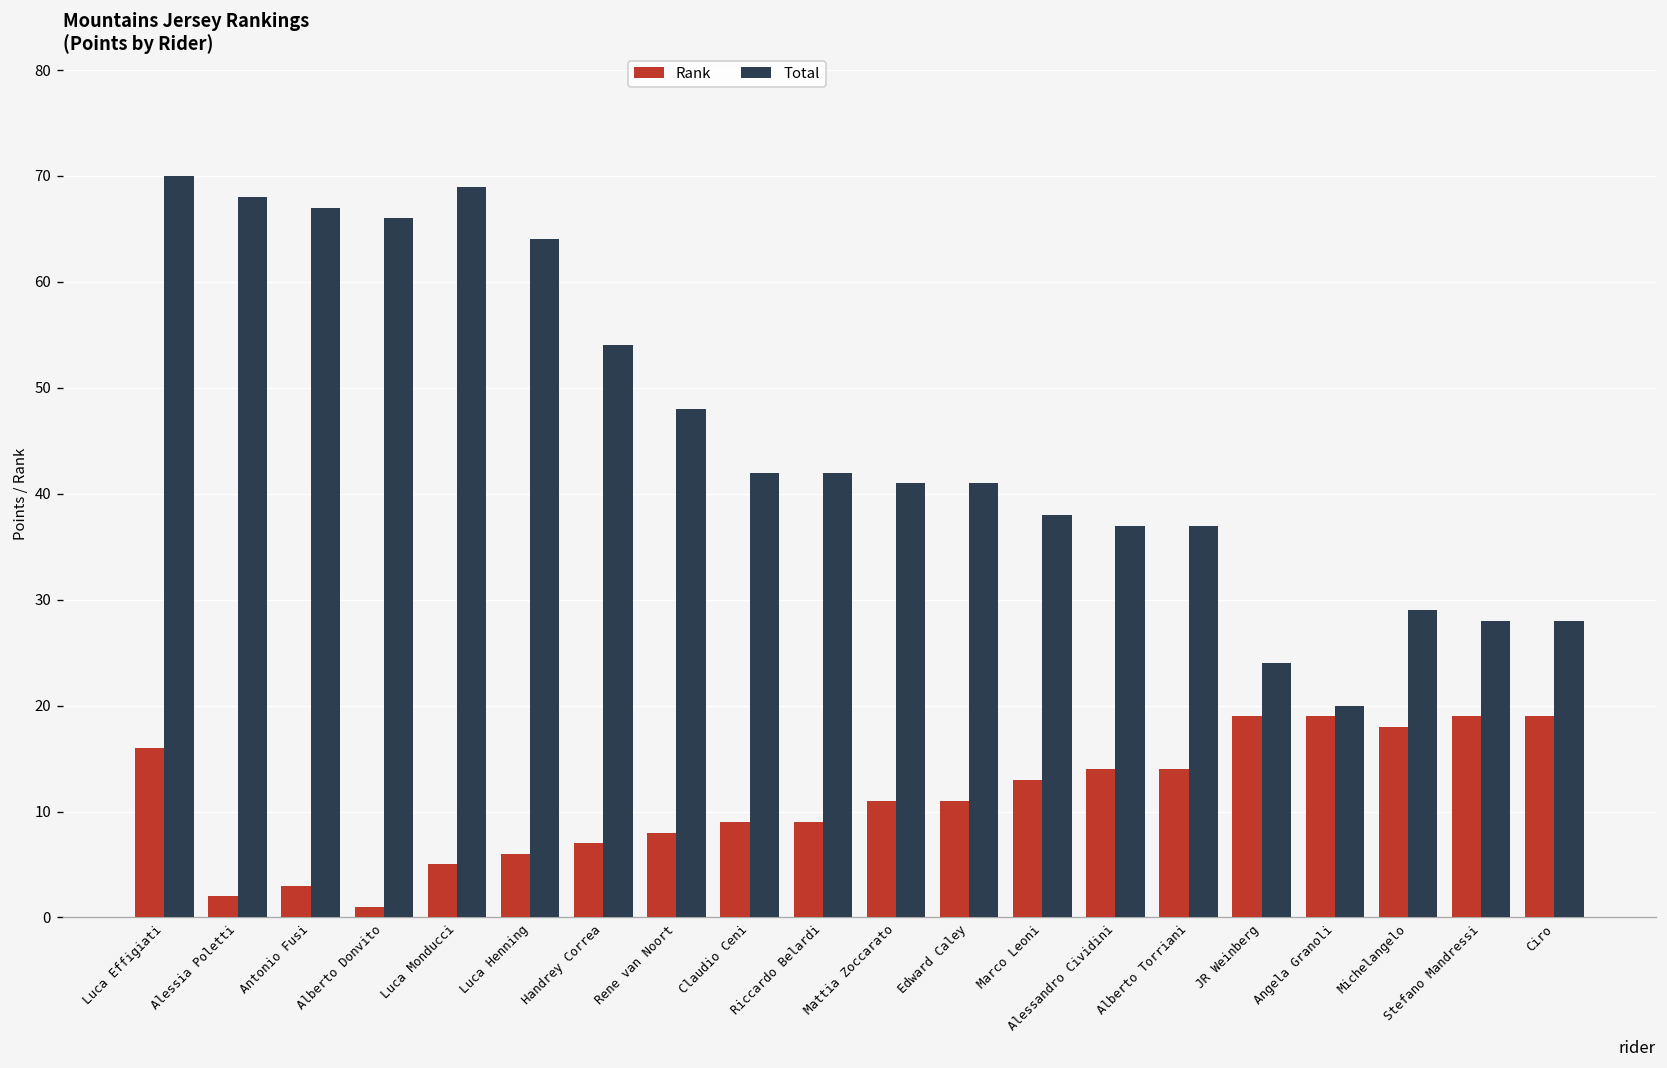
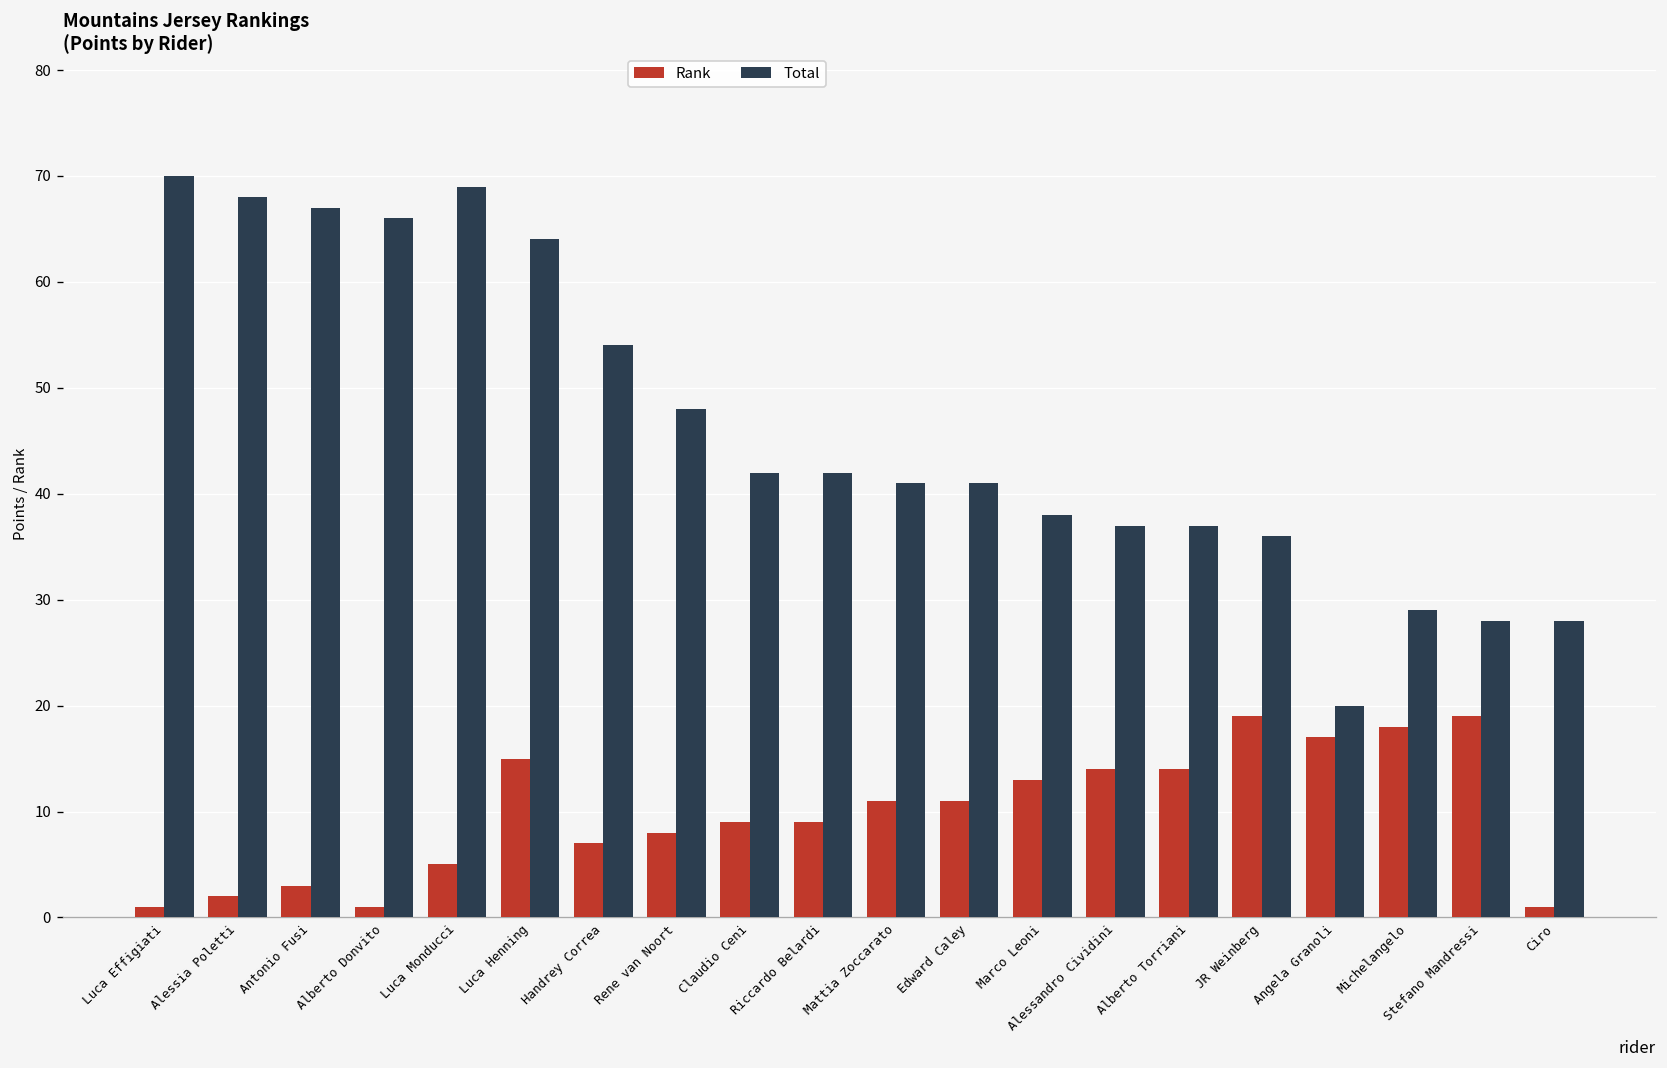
Rank, Luca Effigiati: 16 -> 1
Rank, Luca Henning: 6 -> 15
Total, JR Weinberg: 24 -> 36
Rank, Angela Granoli: 19 -> 17
Rank, Ciro: 19 -> 1
